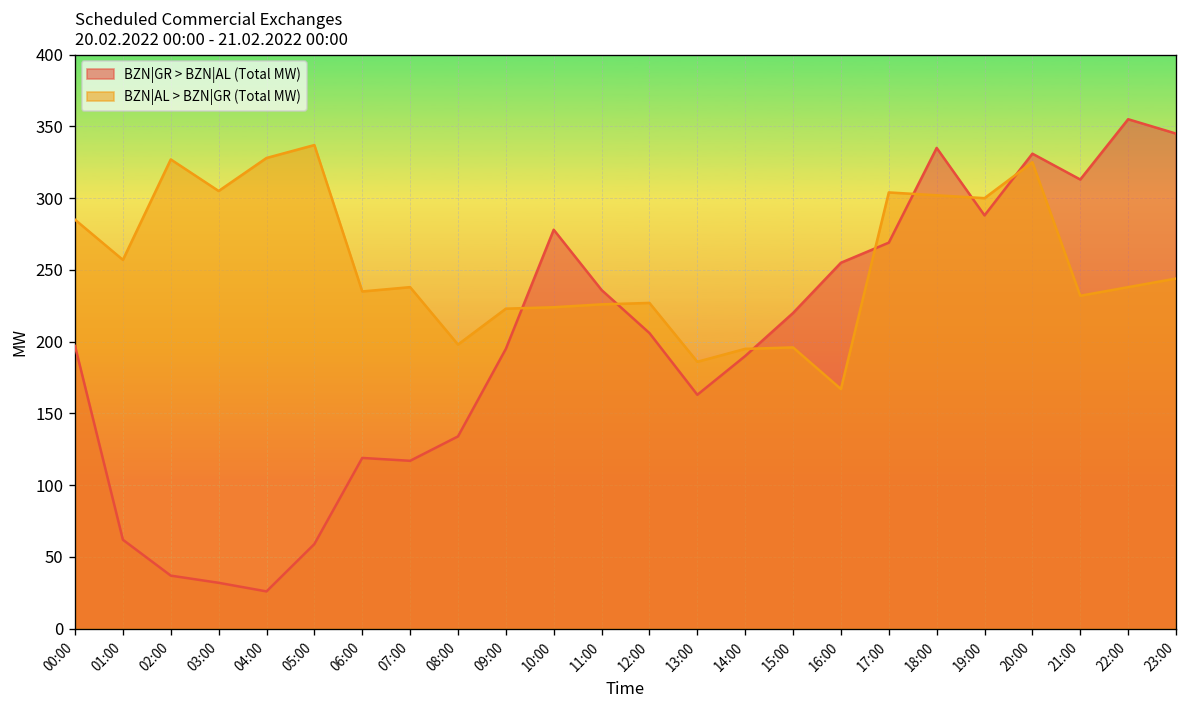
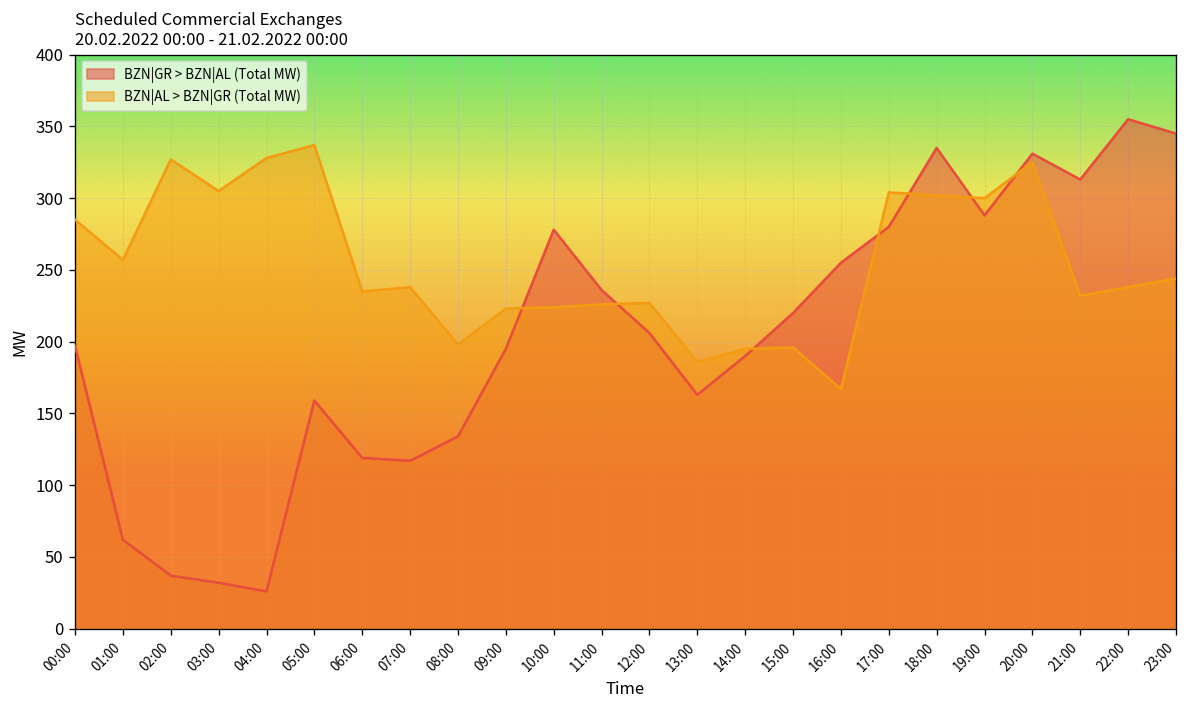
BZN|GR > BZN|AL (Total MW), 05:00: 59 -> 159
BZN|GR > BZN|AL (Total MW), 17:00: 269 -> 280
